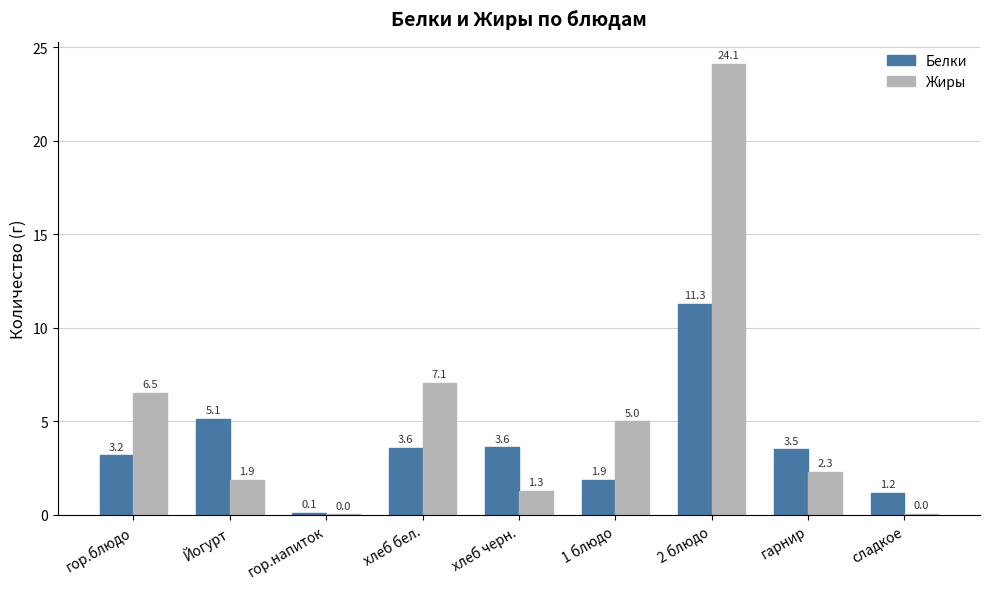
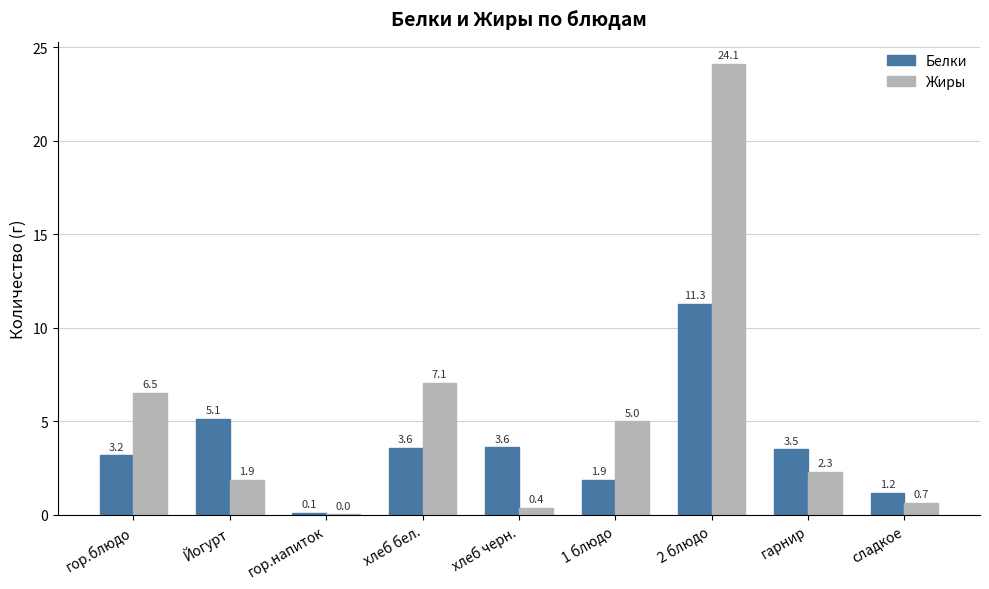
Жиры, хлеб черн.: 1.3 -> 0.4
Жиры, сладкое: 0.0 -> 0.7
